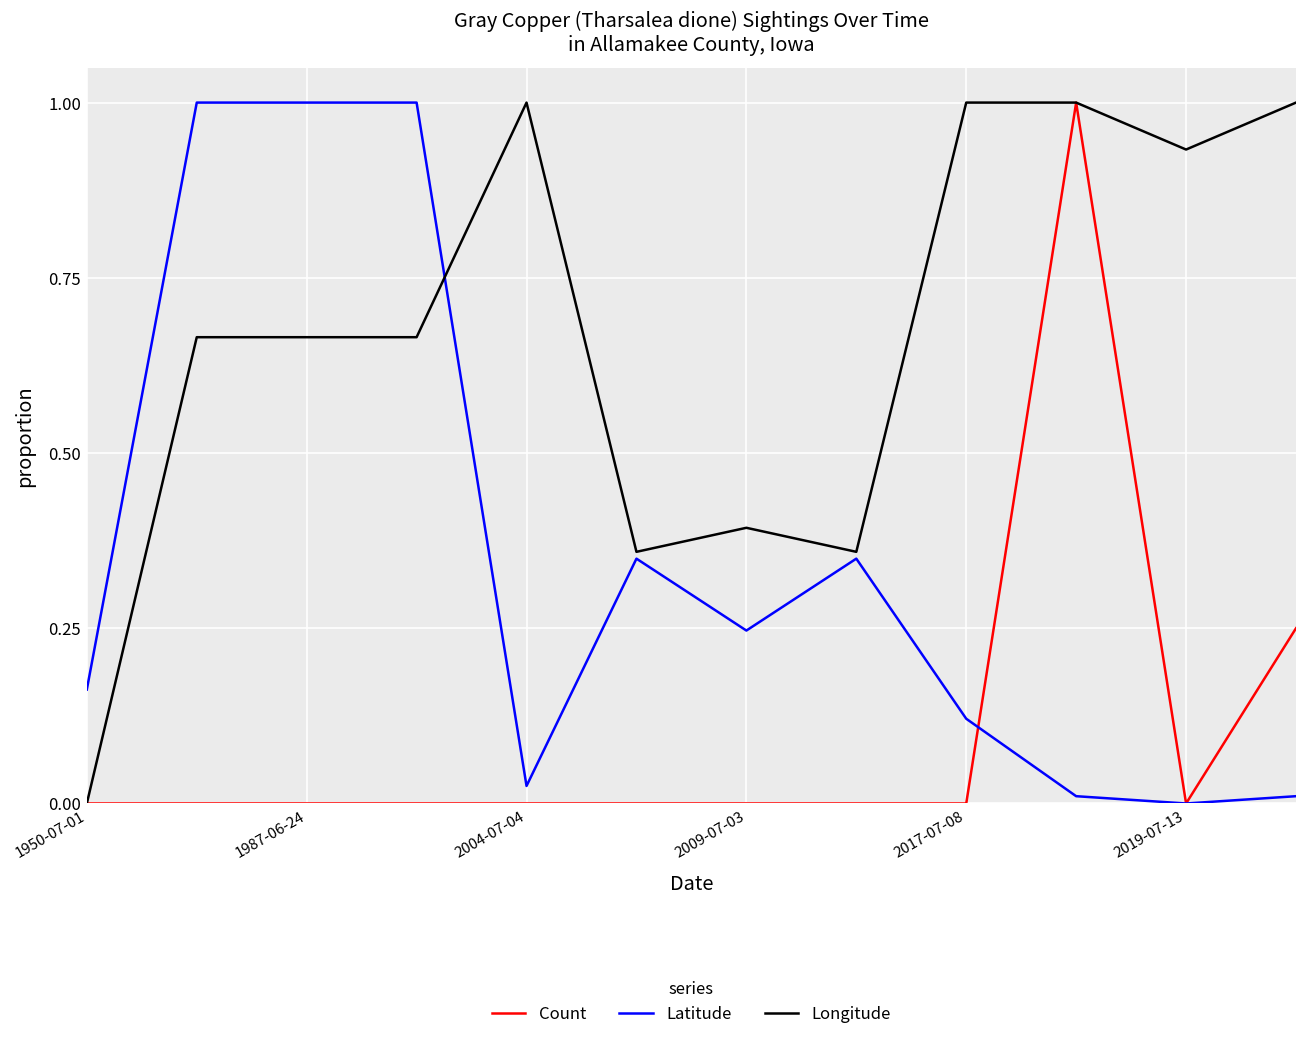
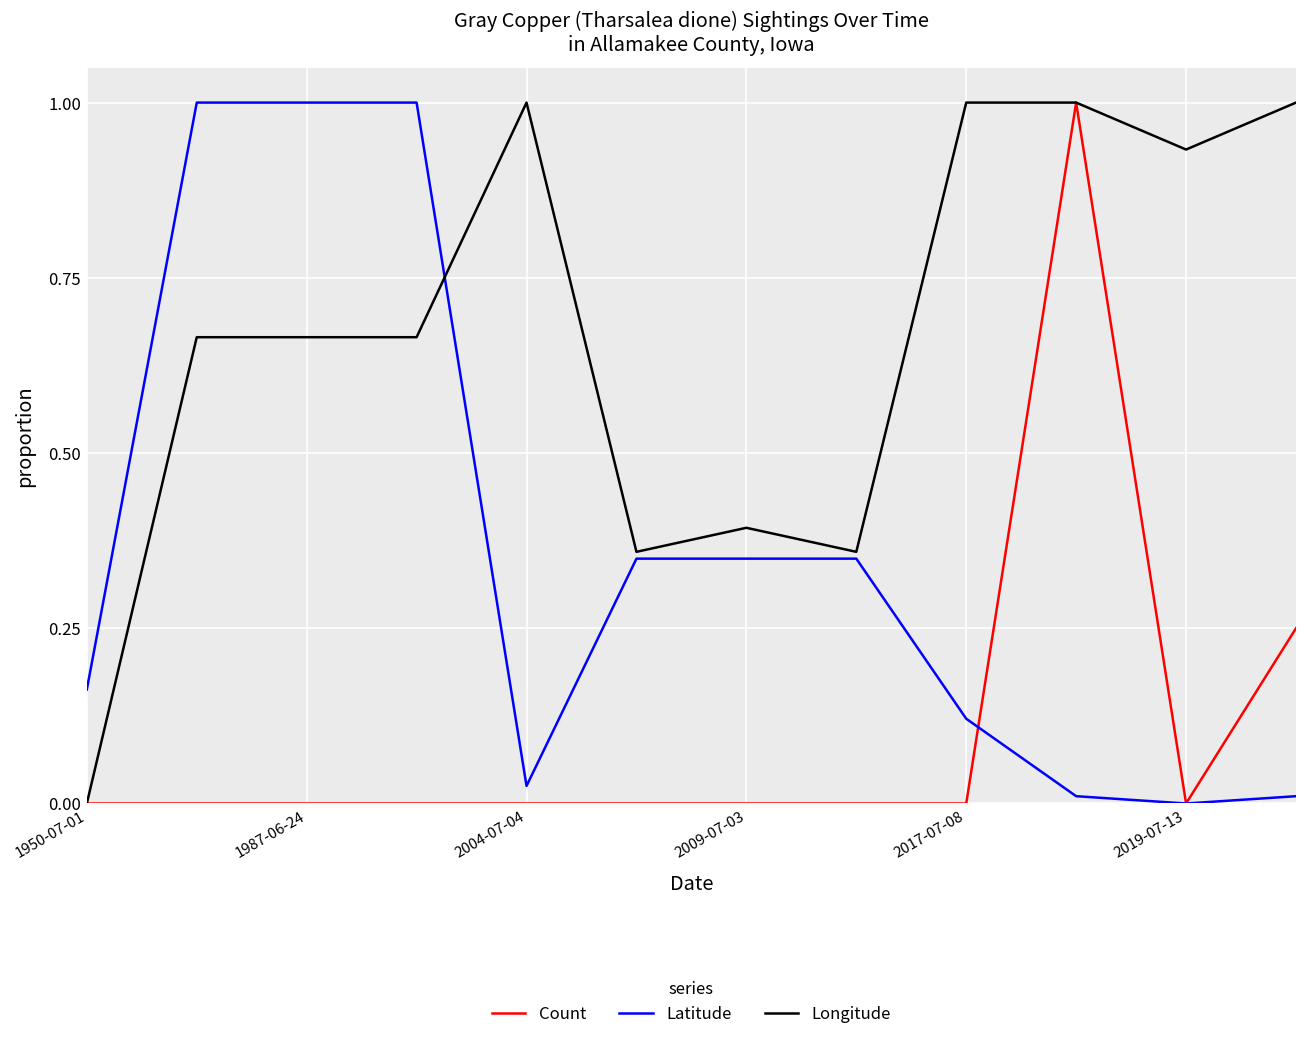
Latitude, 2009-07-03: 0.25 -> 0.35
